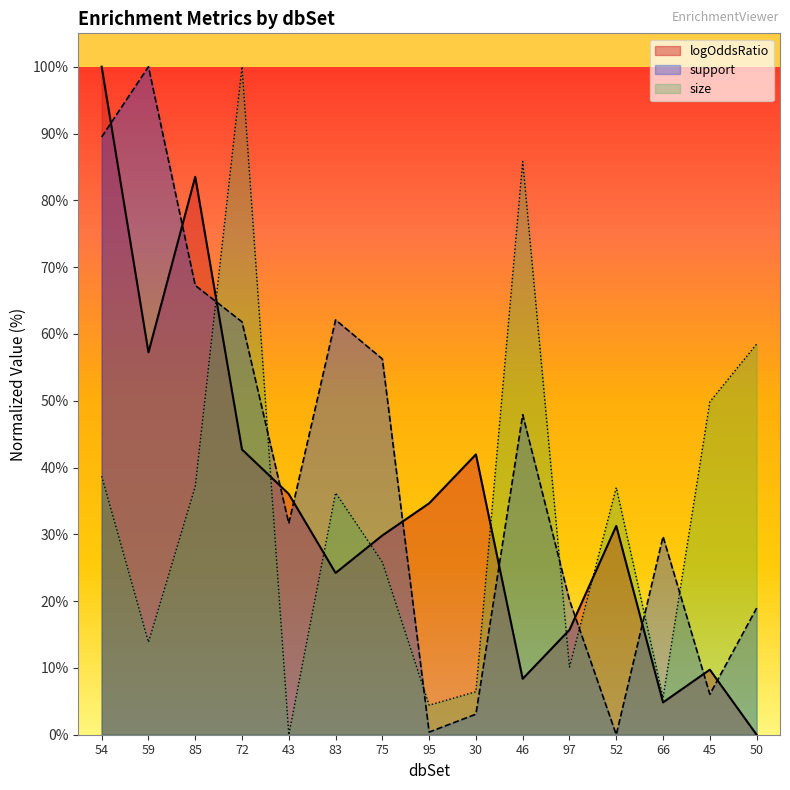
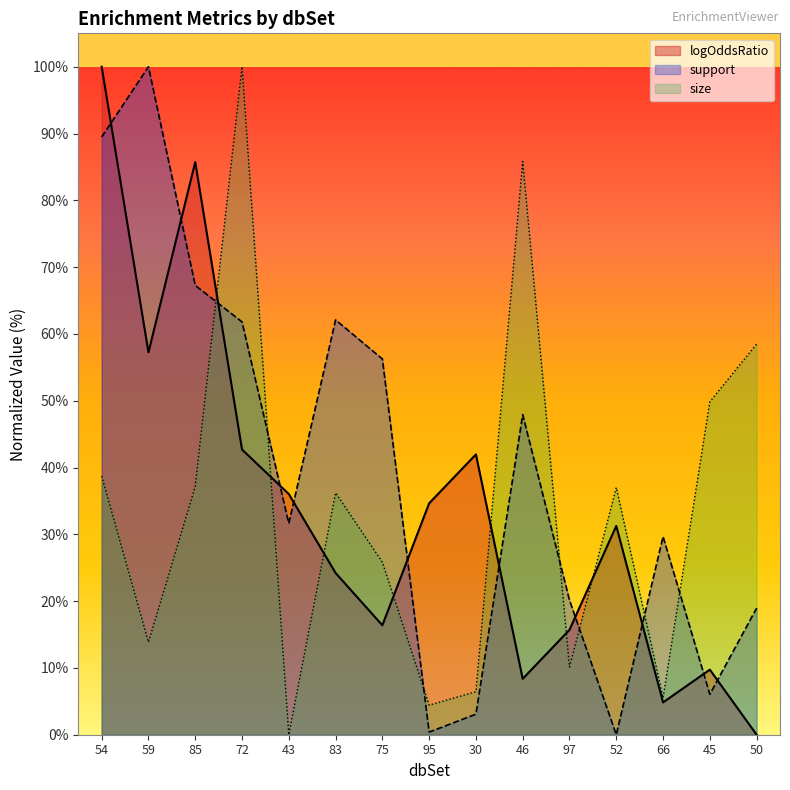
logOddsRatio, 85: 84% -> 86%
logOddsRatio, 75: 30% -> 16%
